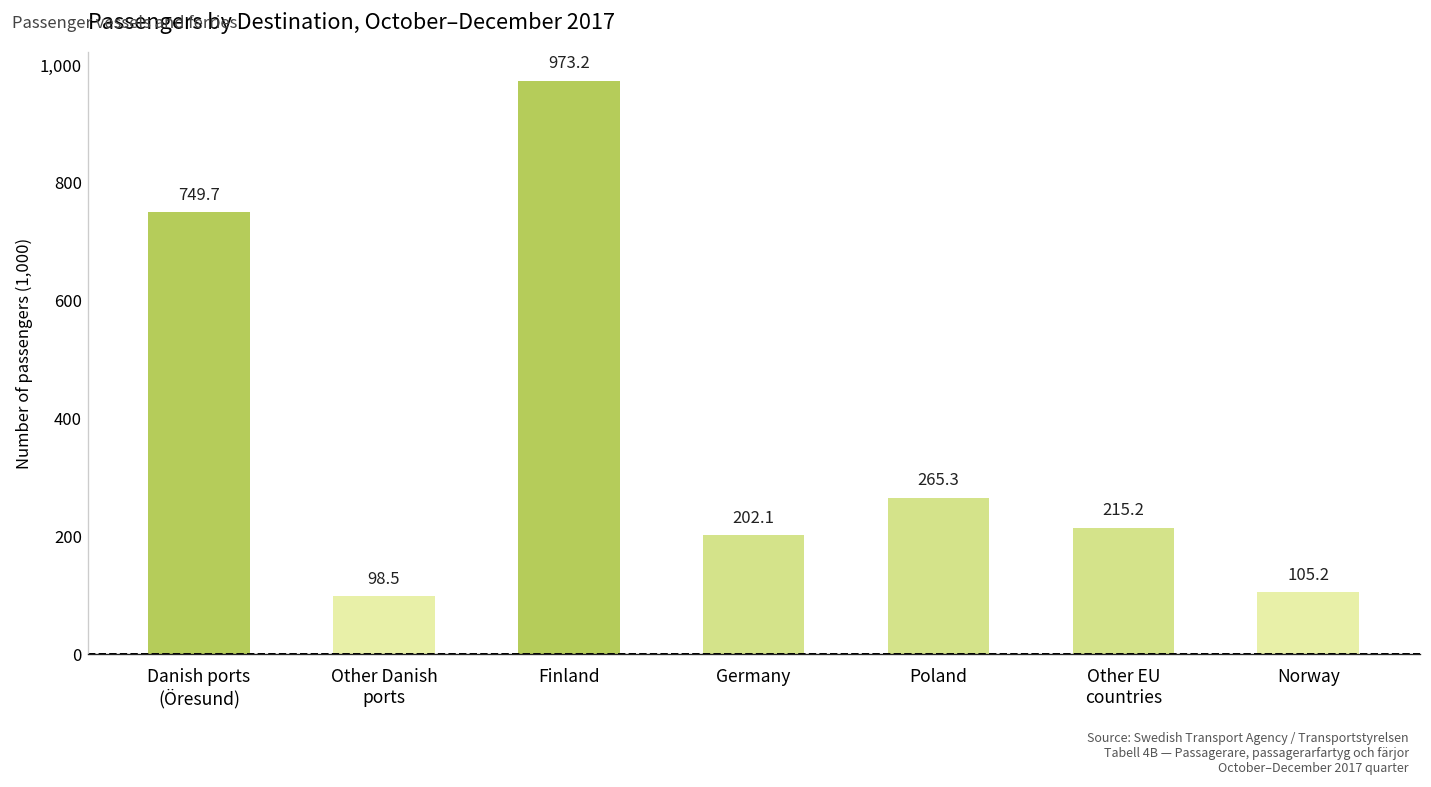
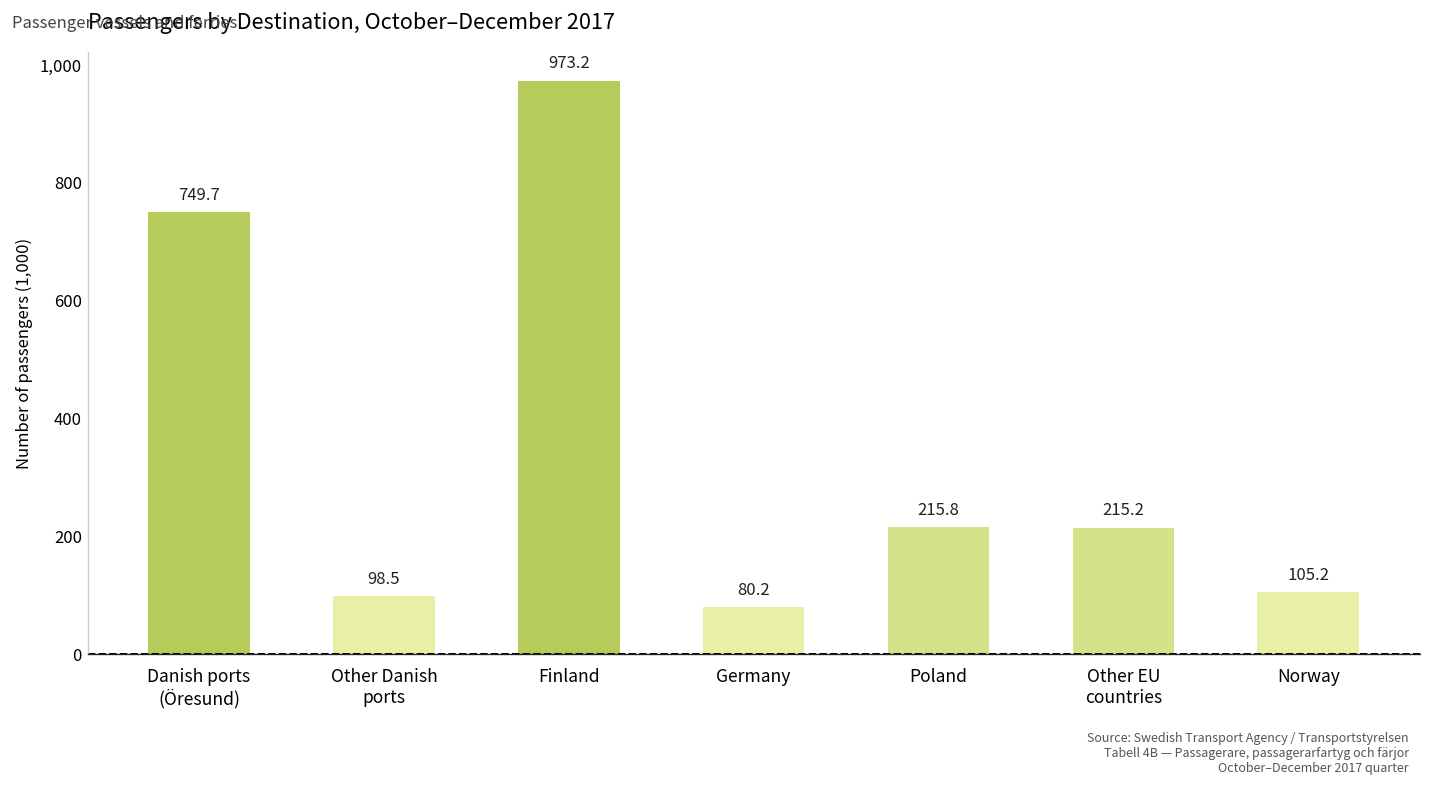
Germany: 202.1 -> 80.2
Poland: 265.3 -> 215.8
